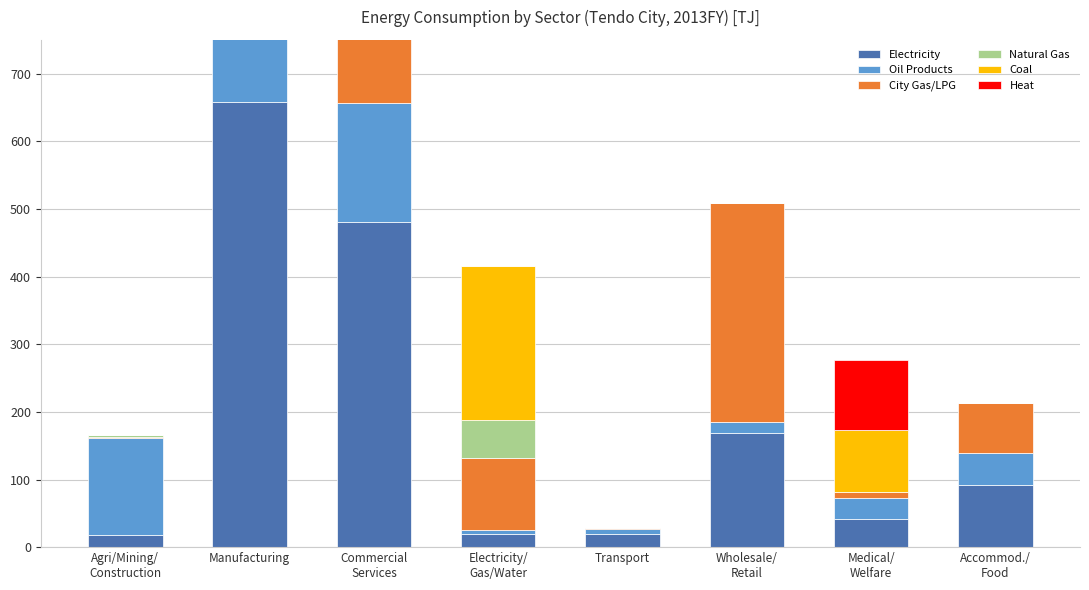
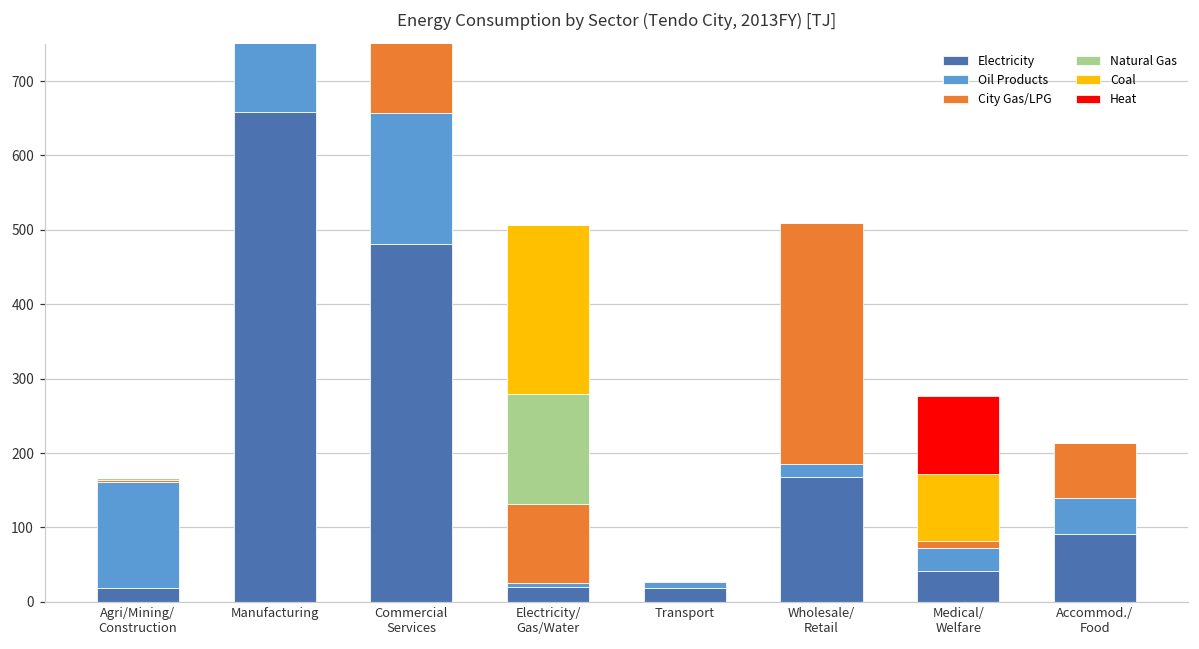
Natural Gas, Electricity/ Gas/Water: 60 -> 150
